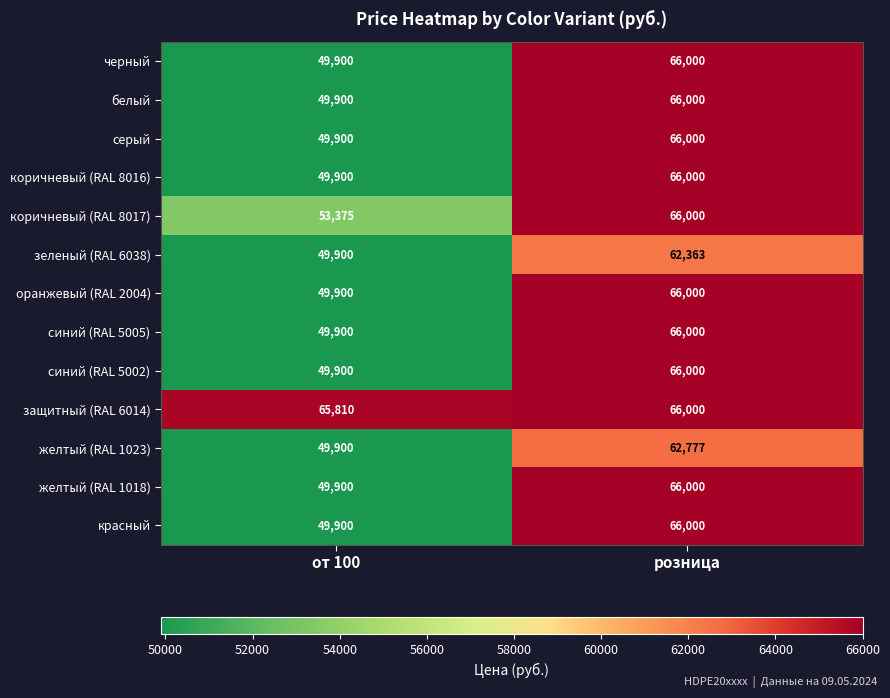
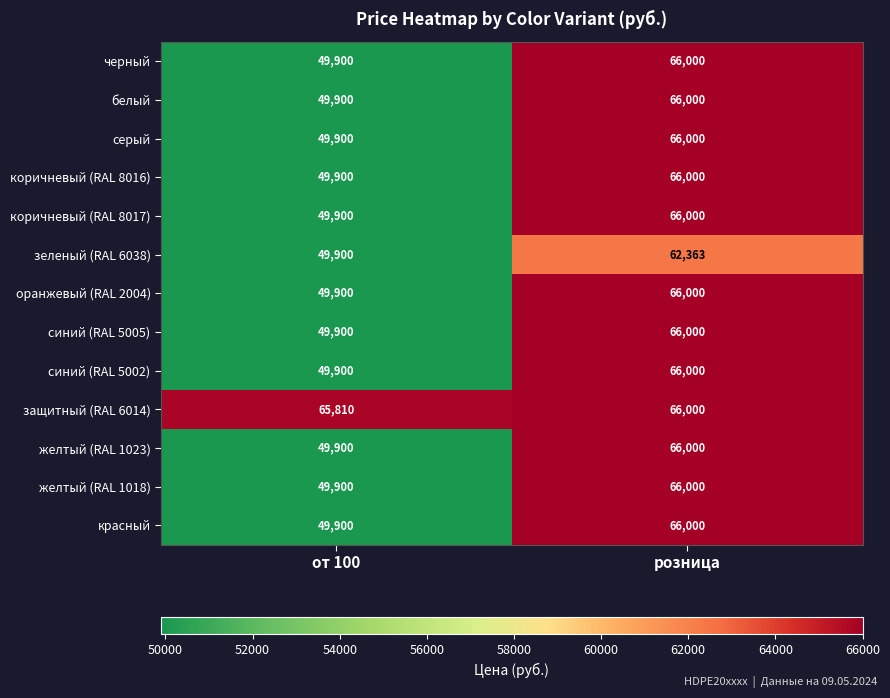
коричневый (RAL 8017), от 100: 53,375 -> 49,900
желтый (RAL 1023), розница: 62,777 -> 66,000
